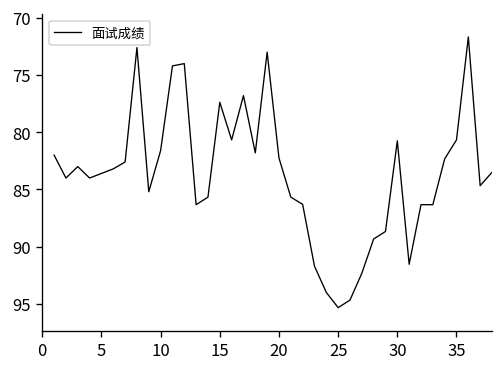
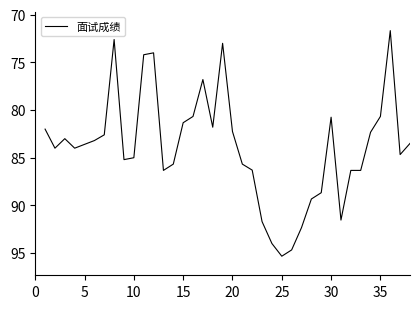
10: 82 -> 85
15: 77 -> 81
